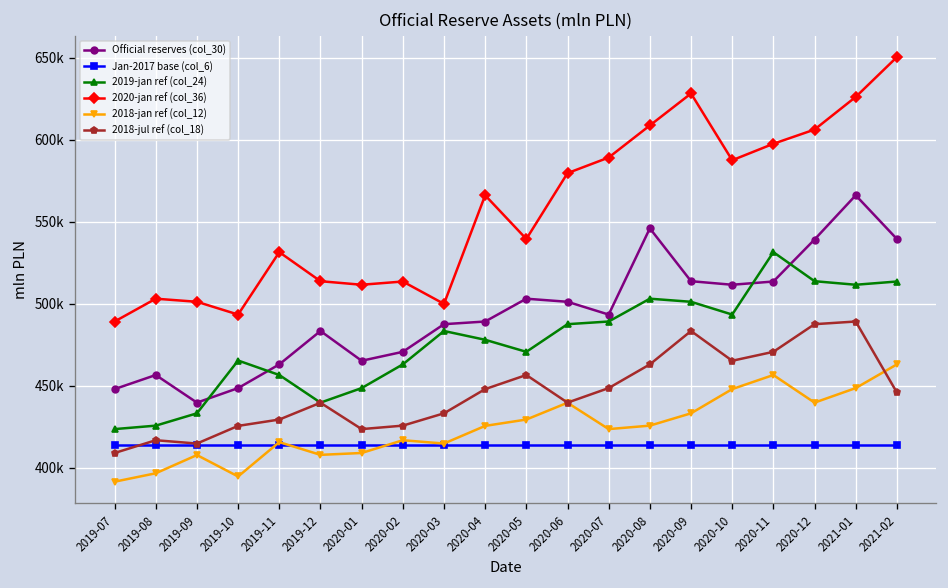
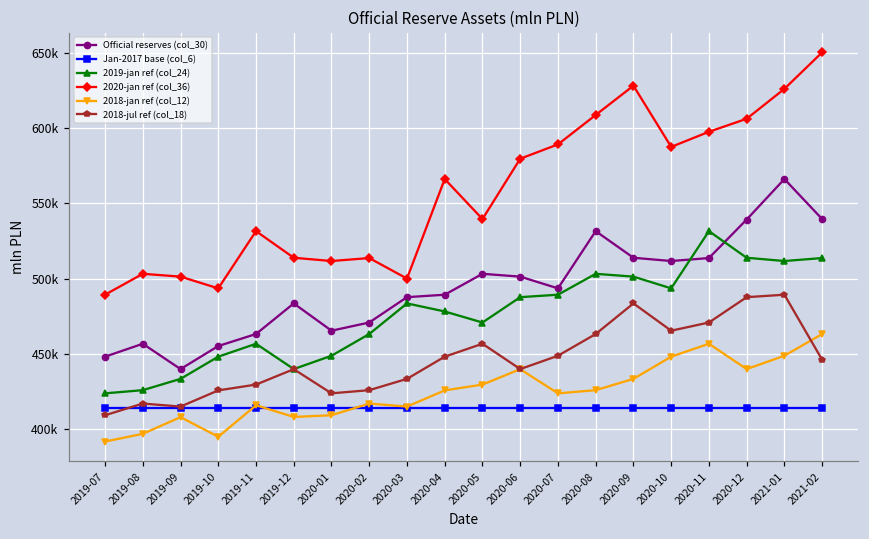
Official reserves (col_30), 2019-10: 449000 -> 455000
2019-jan ref (col_24), 2019-10: 465000 -> 448000
Official reserves (col_30), 2020-08: 546000 -> 532000
